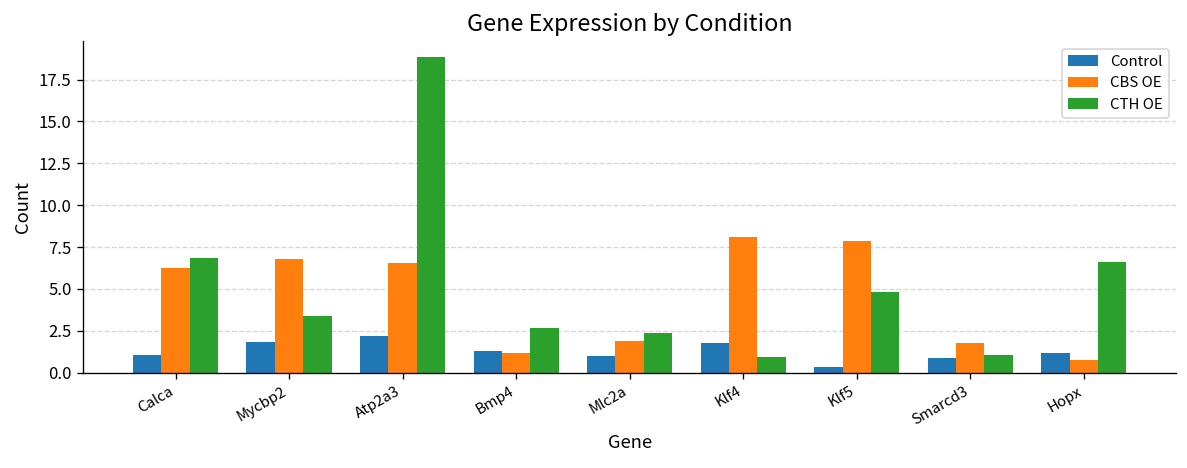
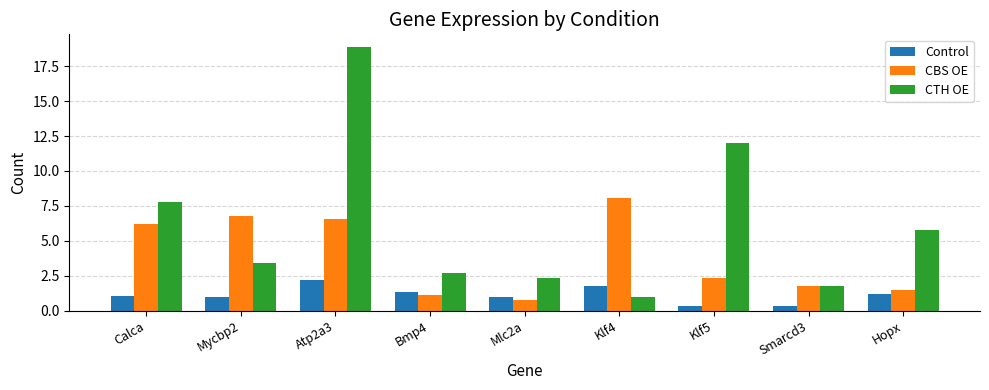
CTH OE, Calca: 6.9 -> 7.8
Control, Mycbp2: 1.8 -> 1.0
CBS OE, Mlc2a: 1.9 -> 0.7
CBS OE, Klf5: 7.9 -> 2.3
CTH OE, Klf5: 4.8 -> 12.0
Control, Smarcd3: 0.9 -> 0.3
CTH OE, Smarcd3: 1.0 -> 1.7
CBS OE, Hopx: 0.7 -> 1.4
CTH OE, Hopx: 6.6 -> 5.8
